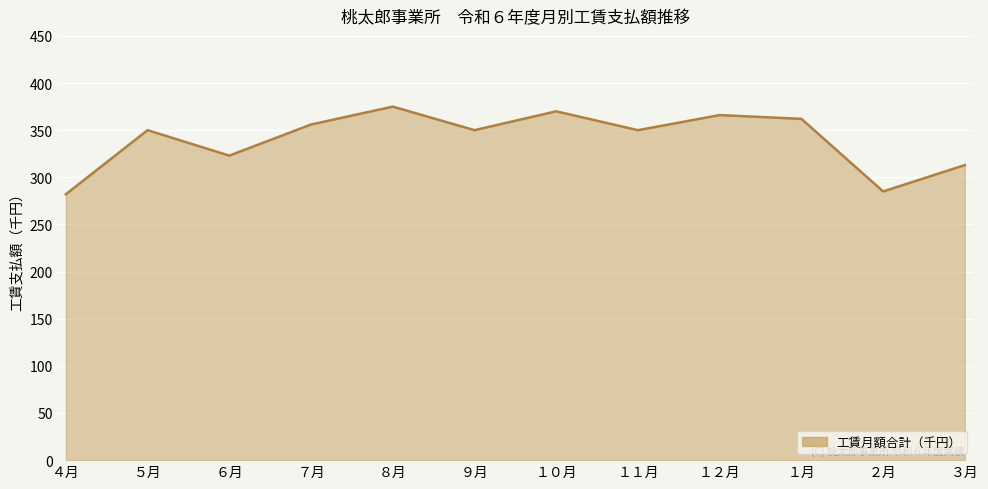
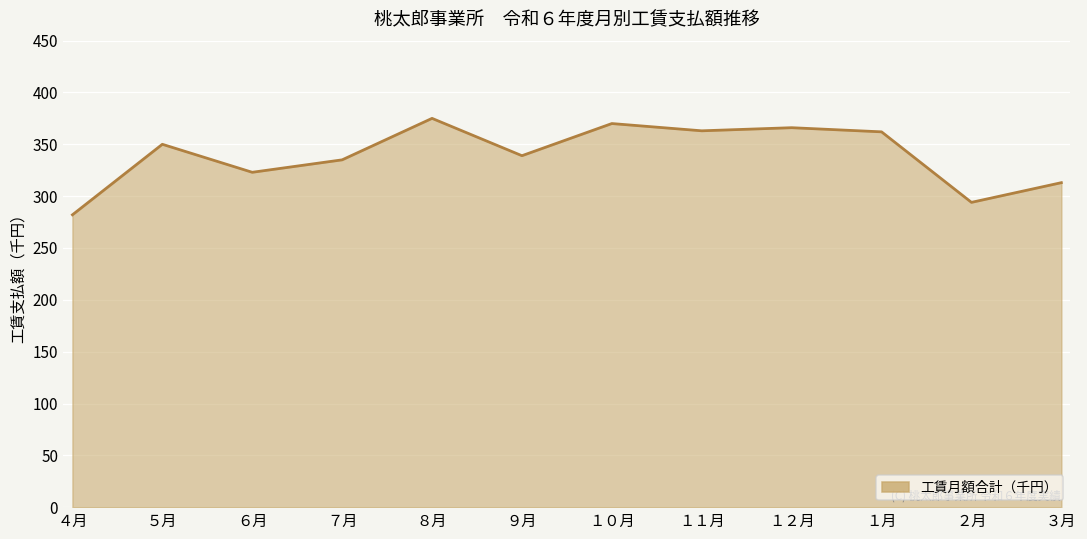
７月: 360 -> 340
９月: 350 -> 340
１１月: 350 -> 360
２月: 285 -> 294
